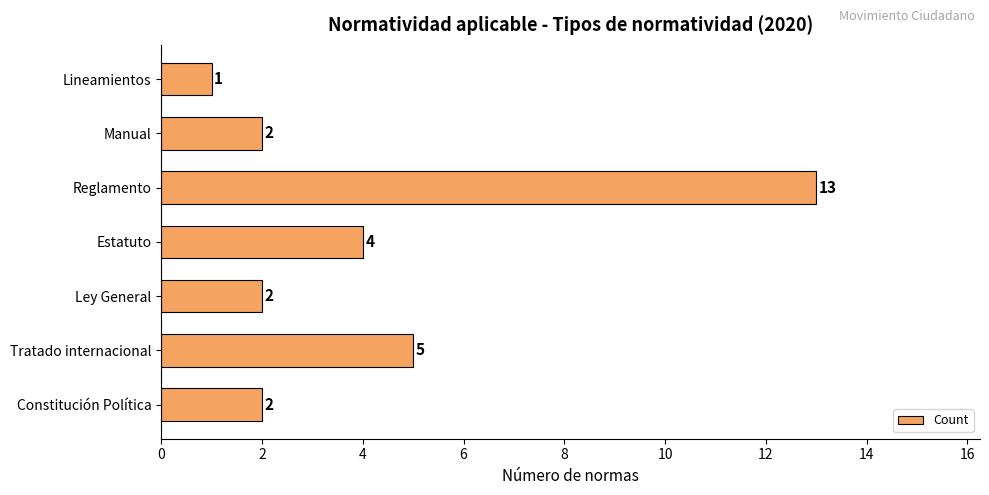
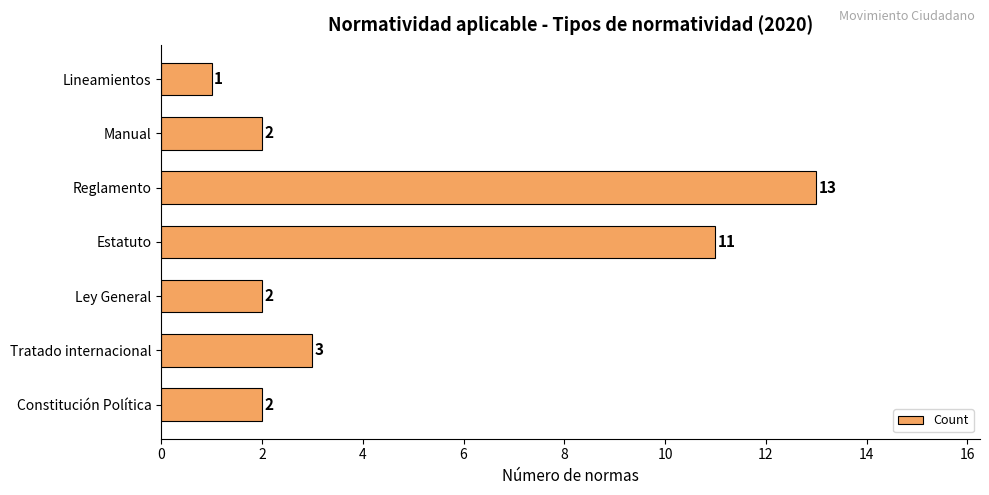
Estatuto: 4 -> 11
Tratado internacional: 5 -> 3
